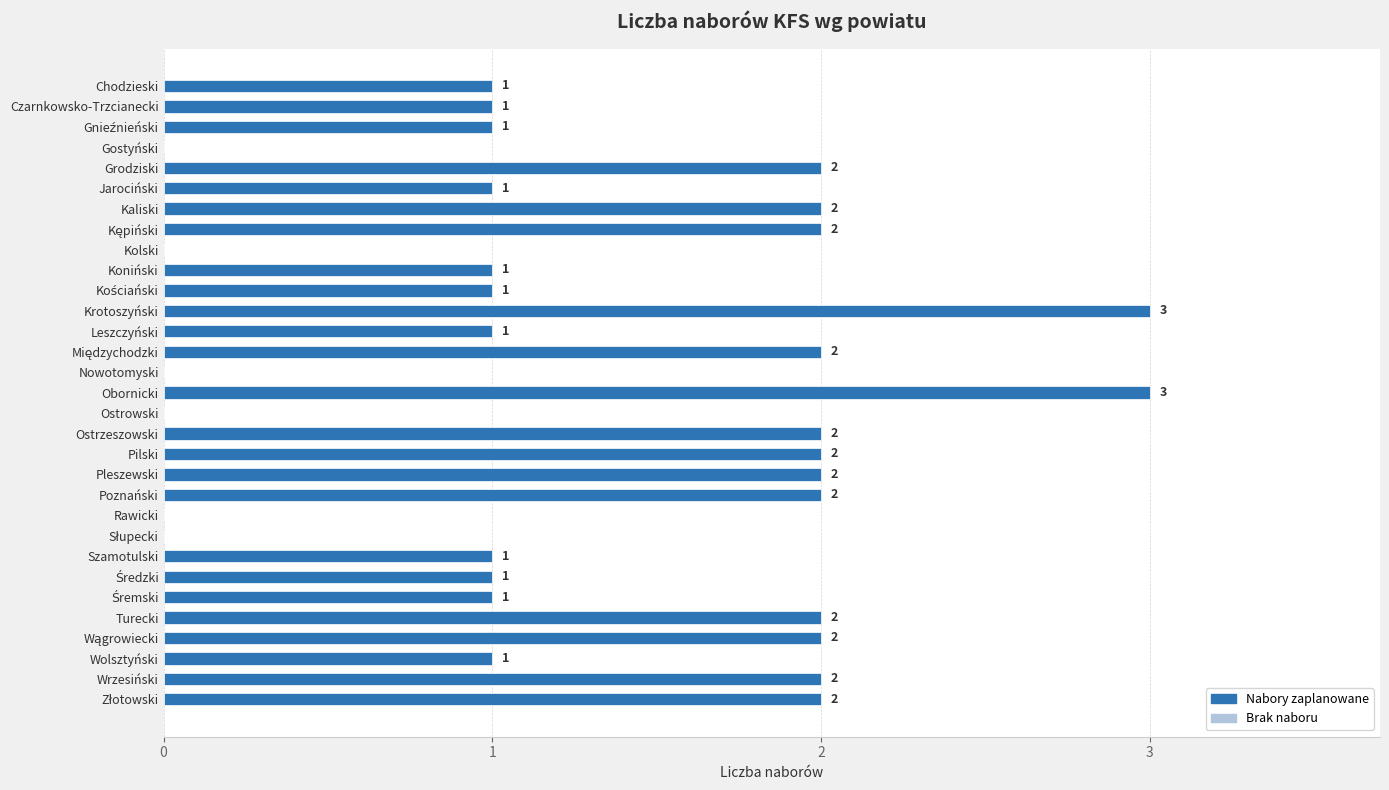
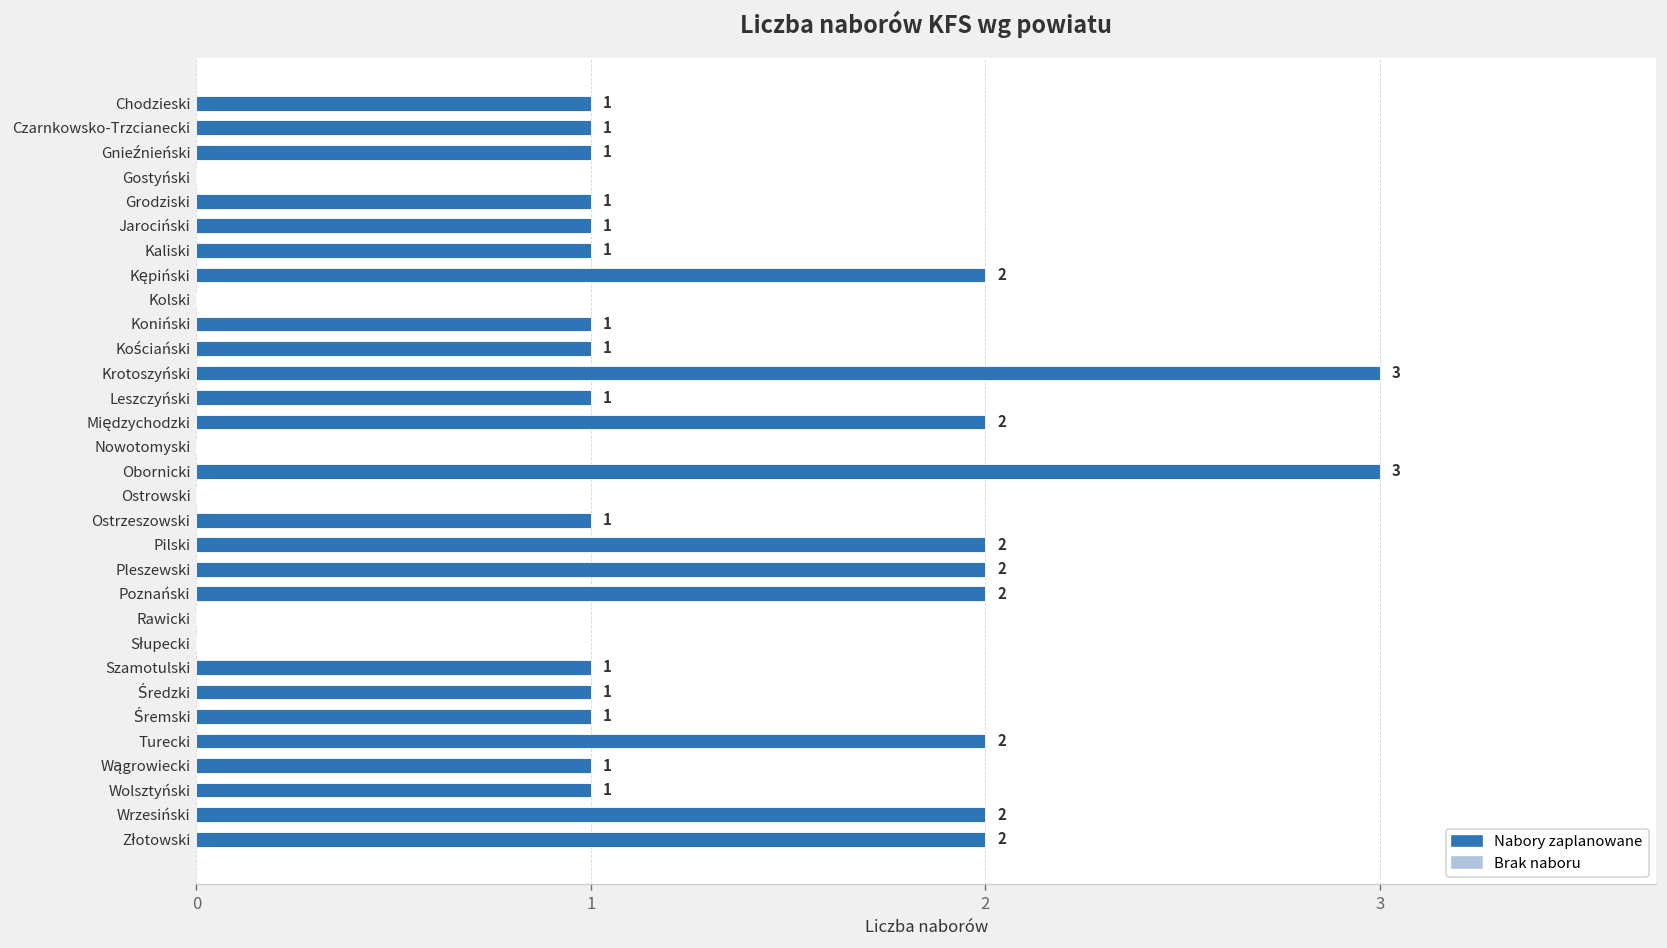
Grodziski: 2 -> 1
Kaliski: 2 -> 1
Ostrzeszowski: 2 -> 1
Wągrowiecki: 2 -> 1
